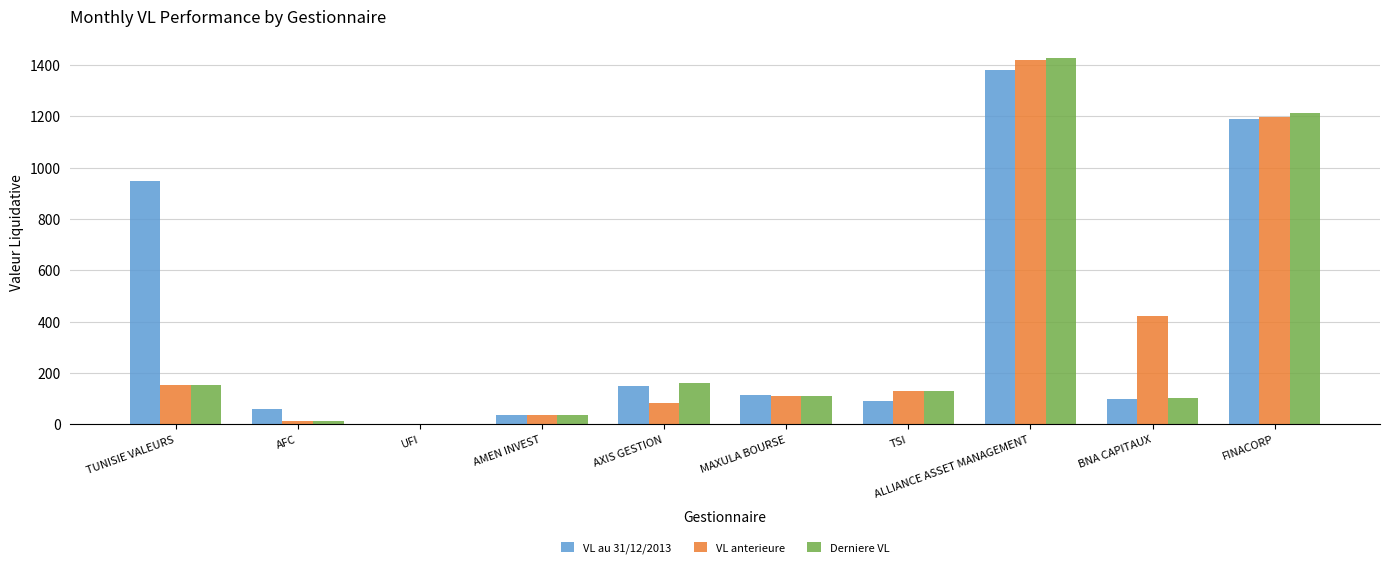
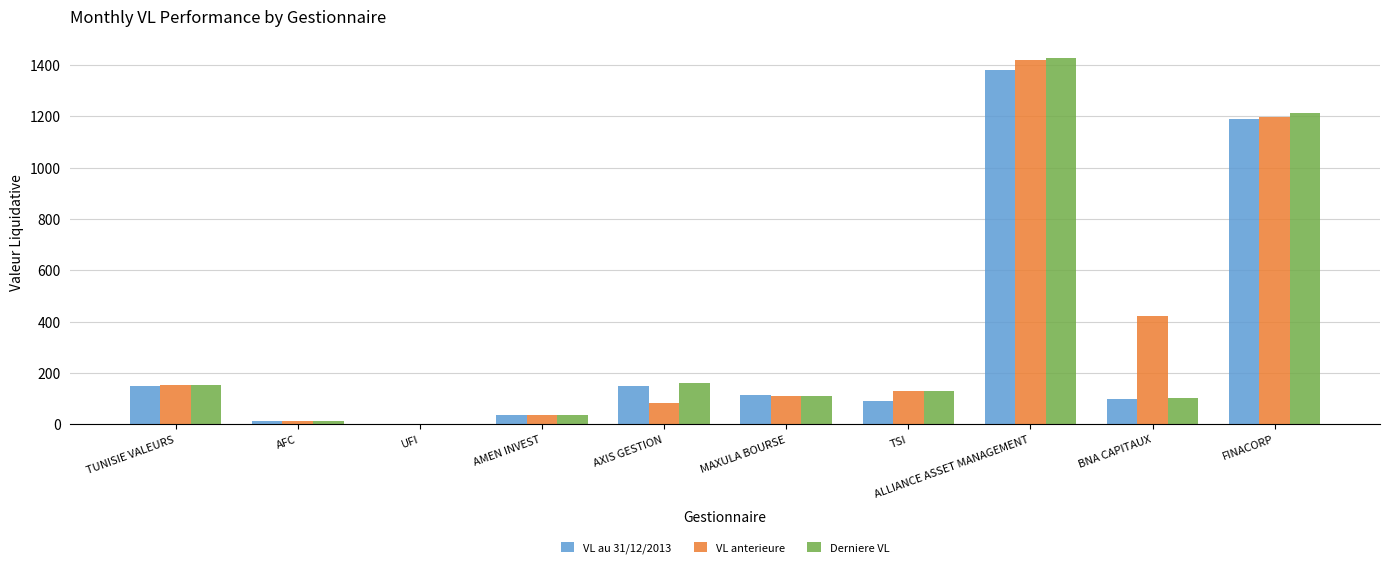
VL au 31/12/2013, TUNISIE VALEURS: 950 -> 150
VL au 31/12/2013, AFC: 60 -> 10
